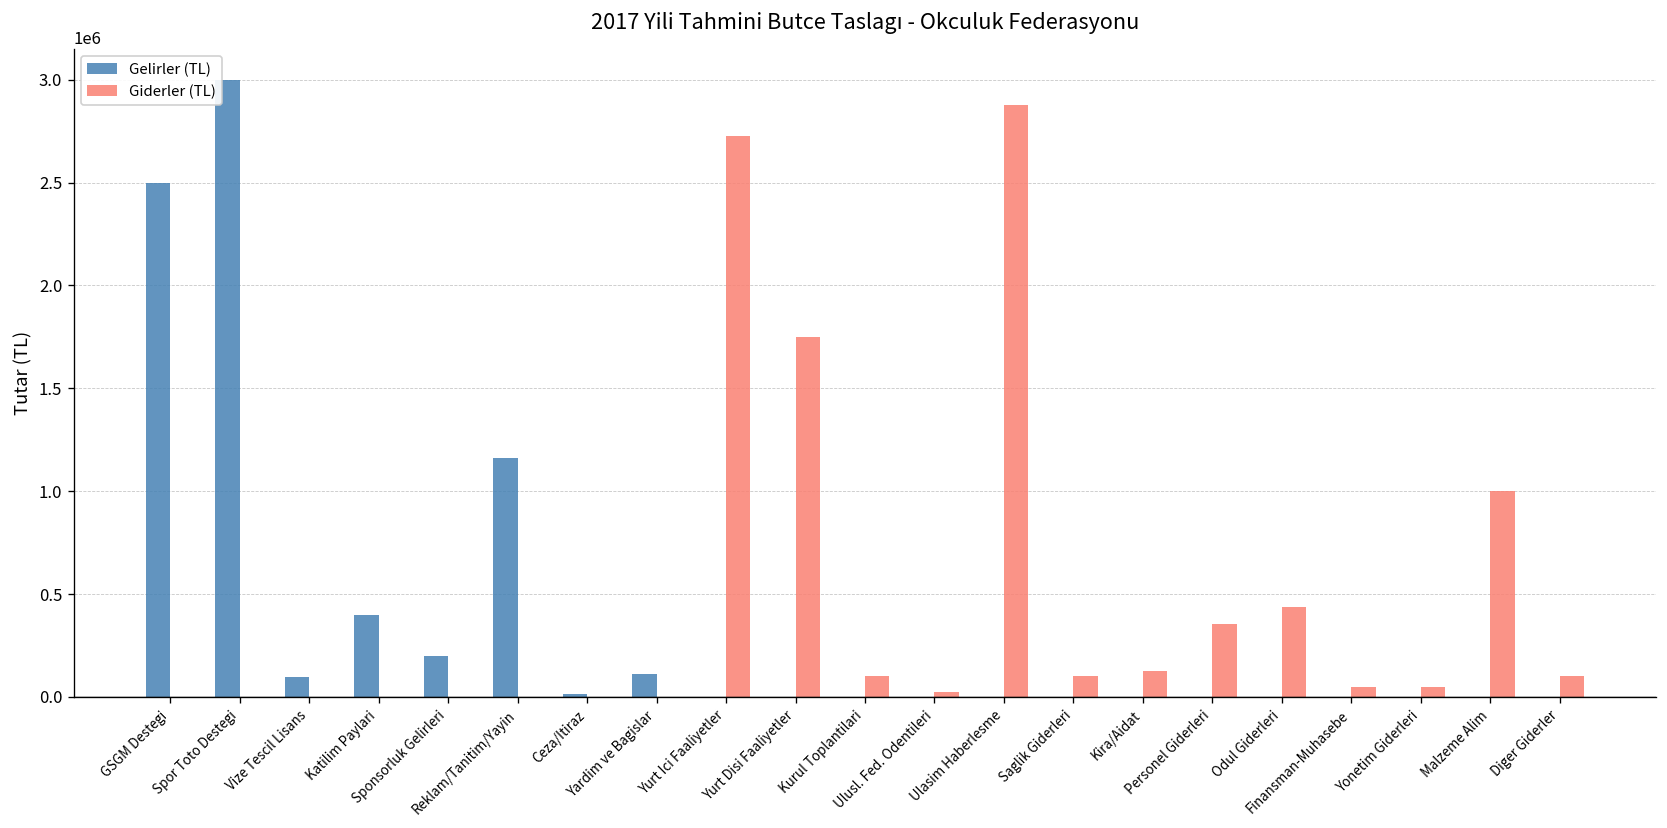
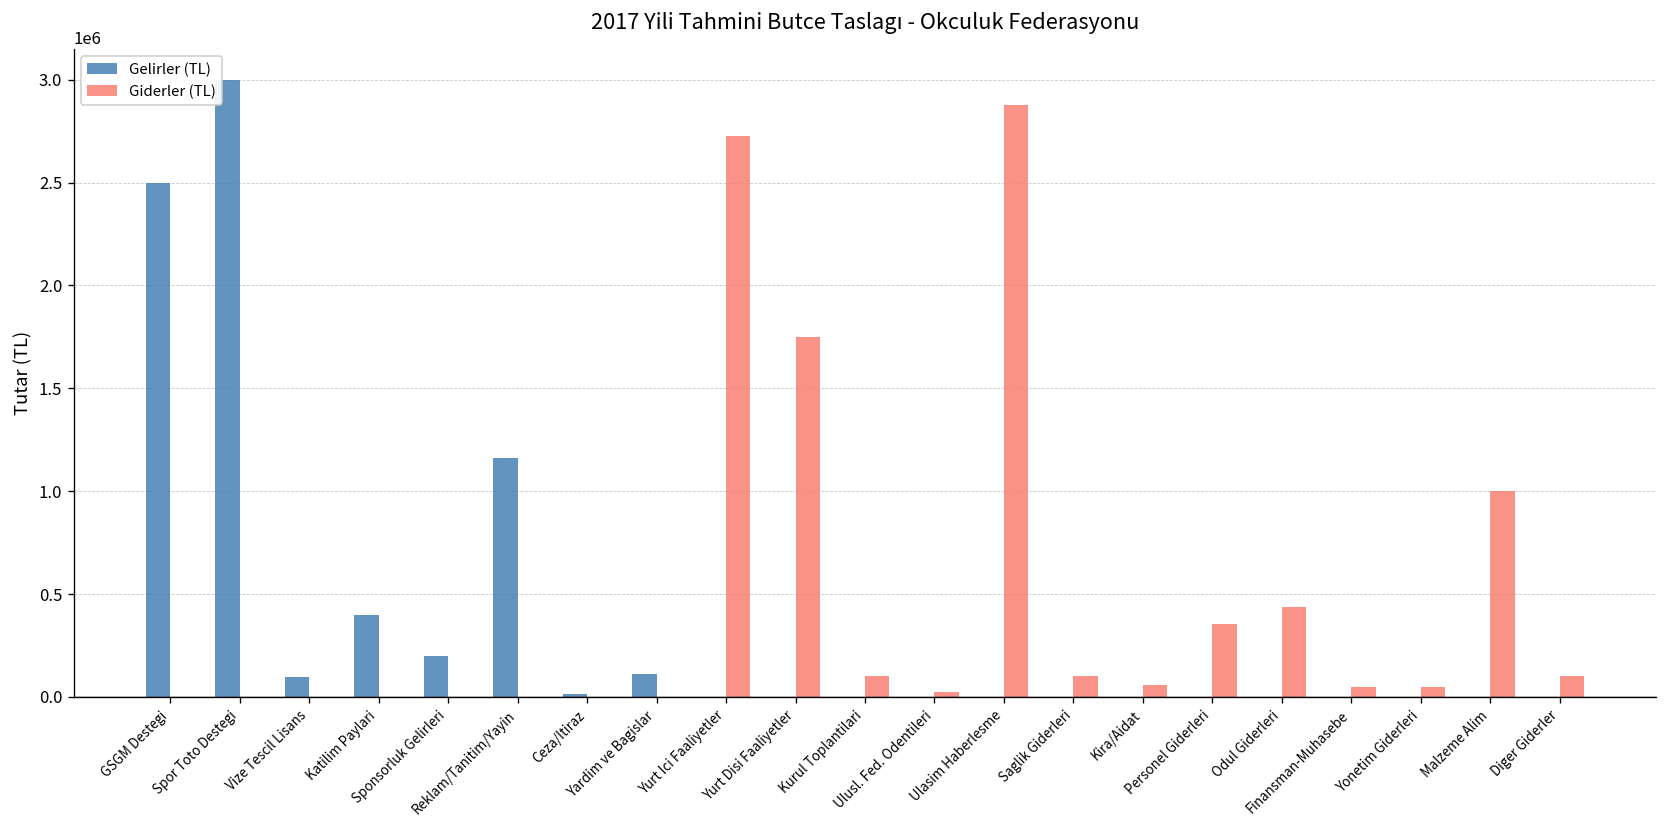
Giderler (TL), Kira/Aidat: 130000 -> 60000
